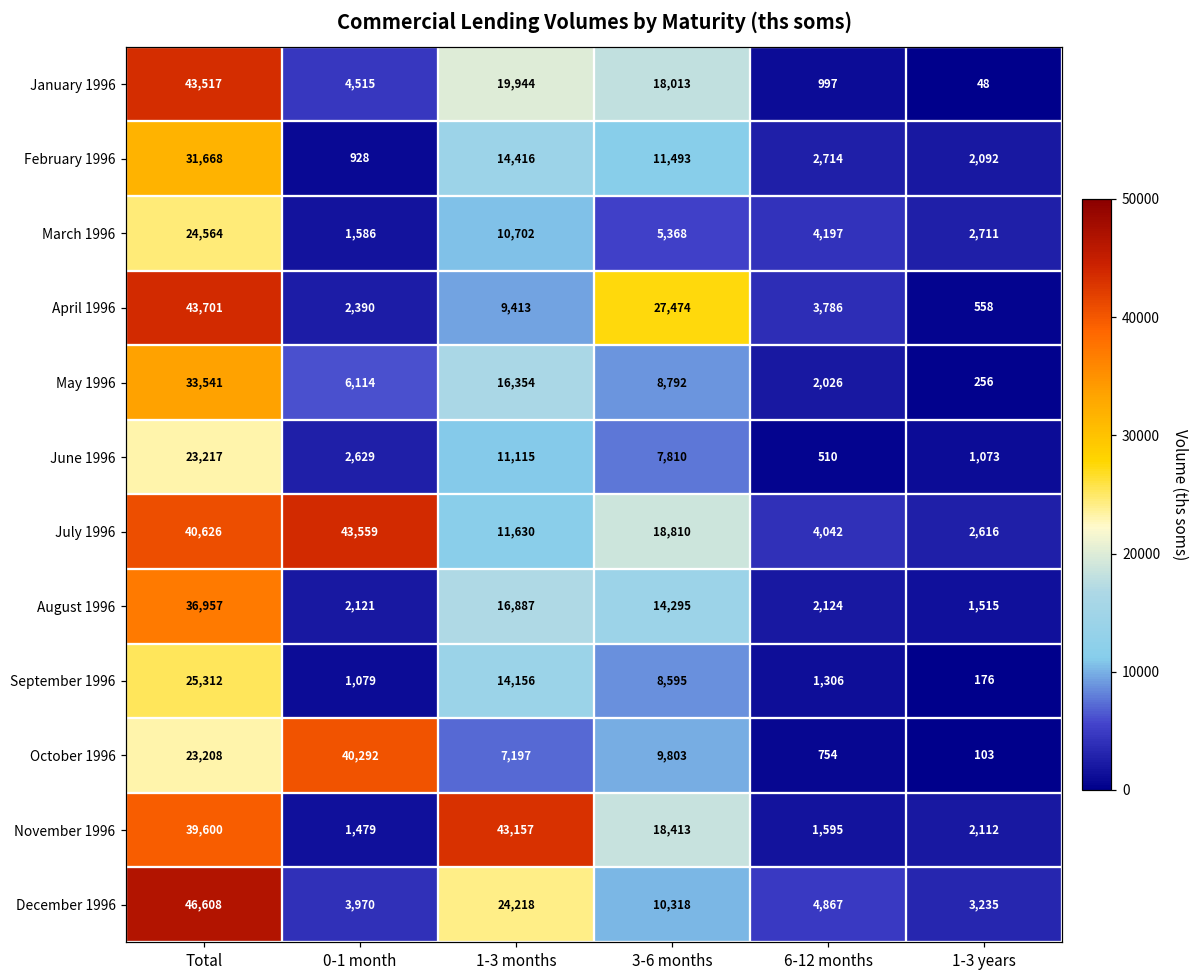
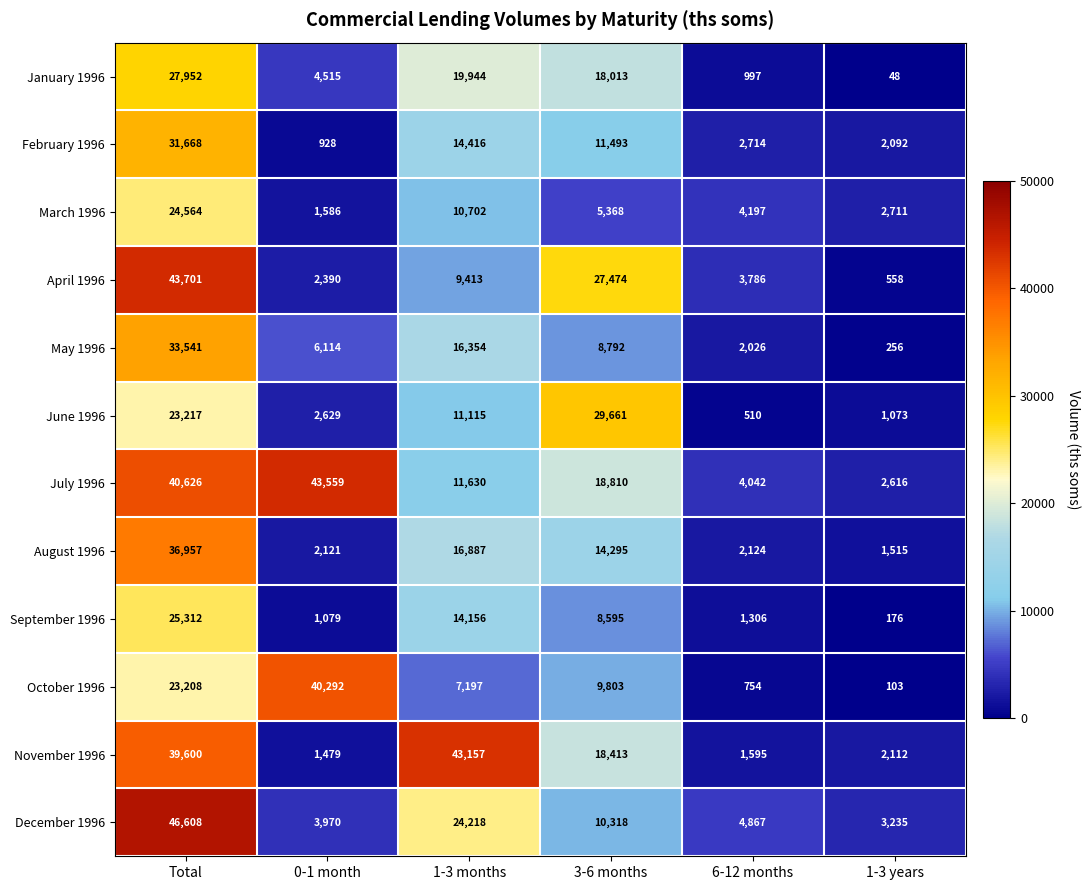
January 1996, Total: 43,517 -> 27,952
June 1996, 3-6 months: 7,810 -> 29,661
